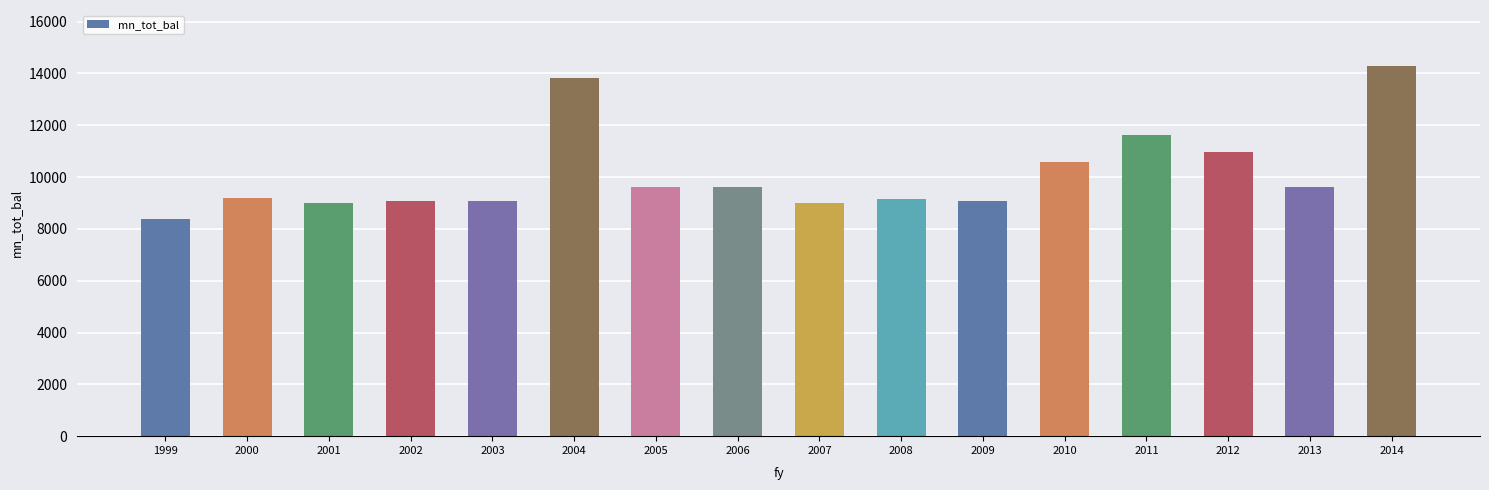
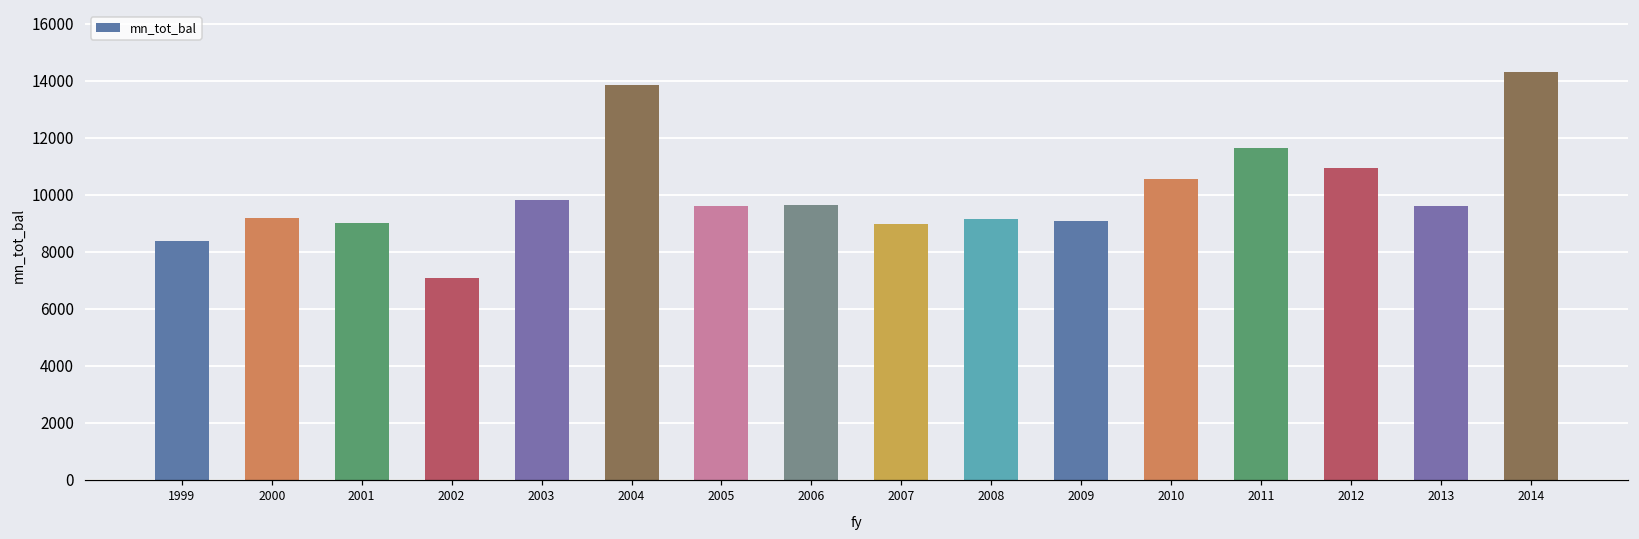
2002: 9100 -> 7100
2003: 9100 -> 9800
